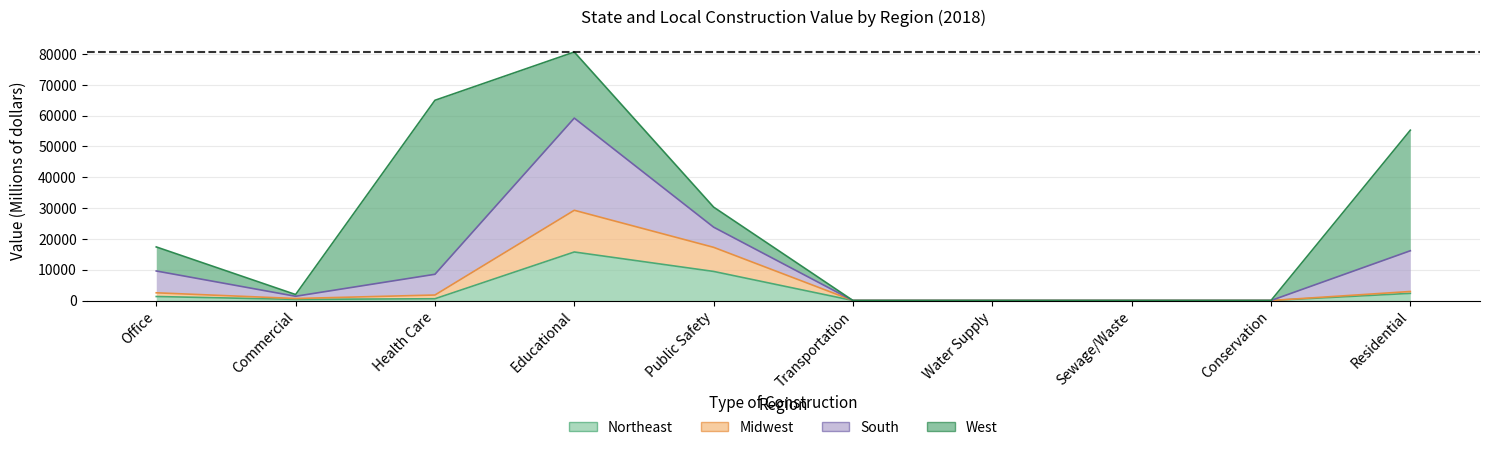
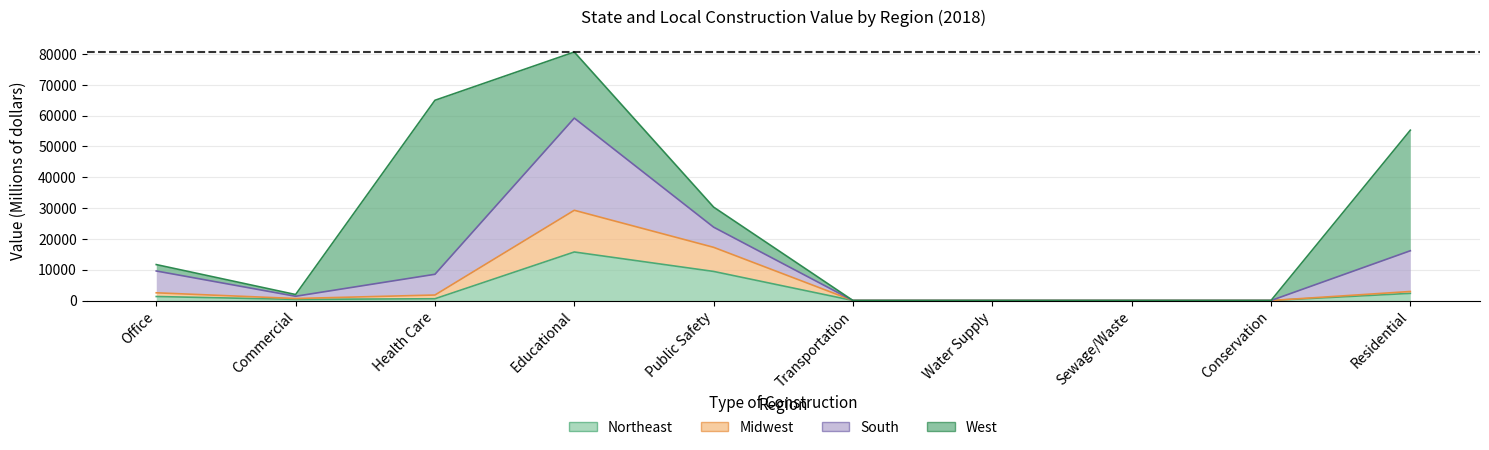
West, Office: 8000 -> 2000
